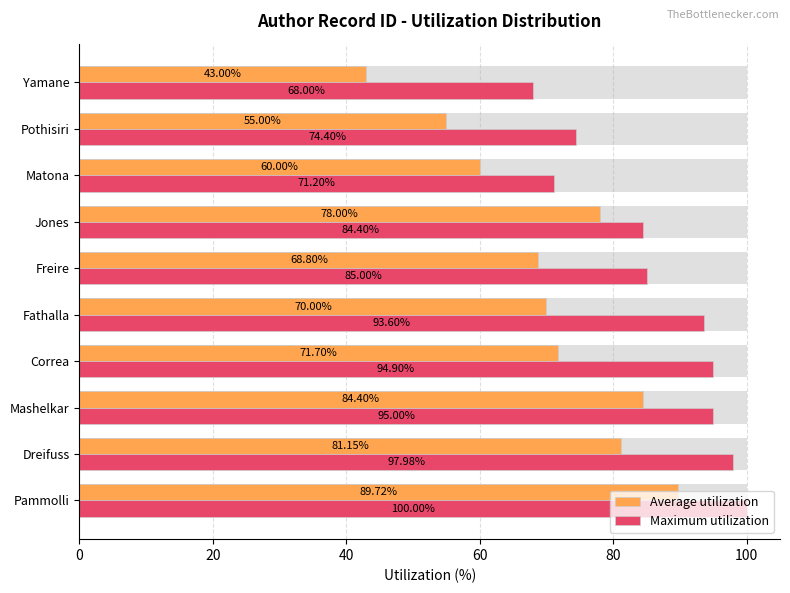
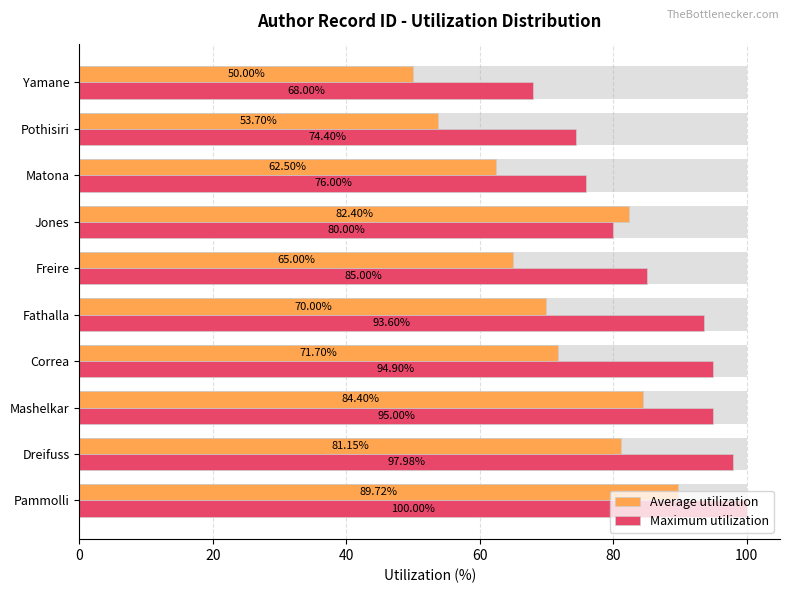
Average utilization, Yamane: 43.00% -> 50.00%
Average utilization, Pothisiri: 55.00% -> 53.70%
Average utilization, Matona: 60.00% -> 62.50%
Maximum utilization, Matona: 71.20% -> 76.00%
Average utilization, Jones: 78.00% -> 82.40%
Maximum utilization, Jones: 84.40% -> 80.00%
Average utilization, Freire: 68.80% -> 65.00%
